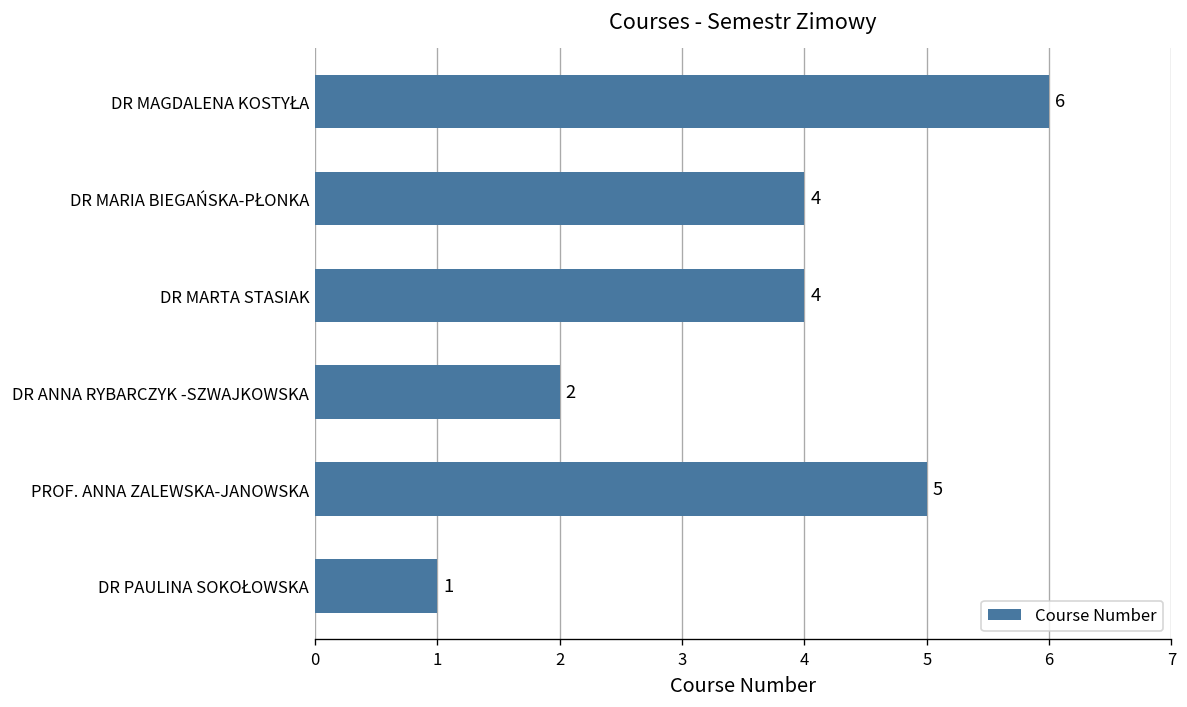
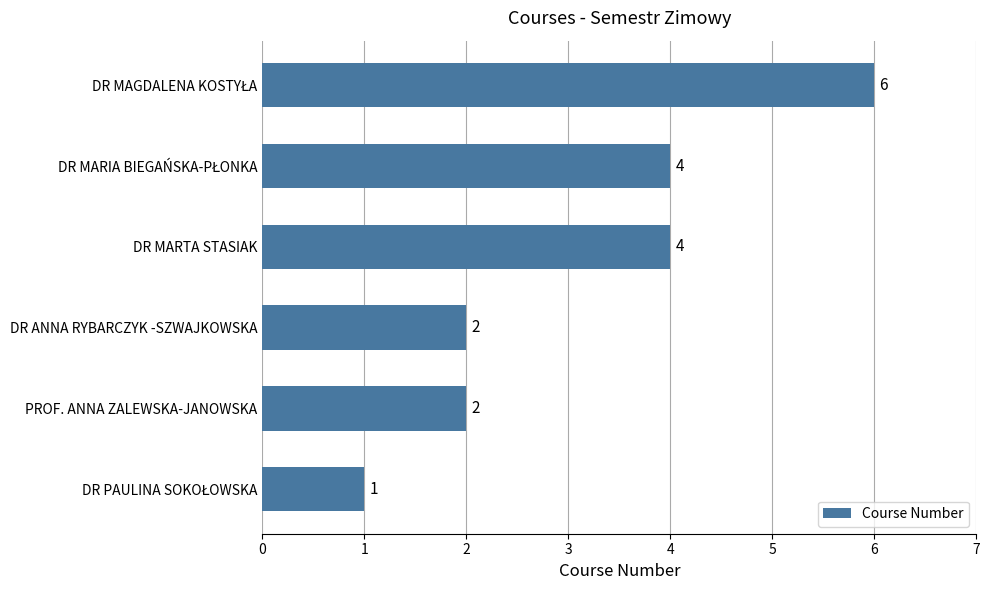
PROF. ANNA ZALEWSKA-JANOWSKA: 5 -> 2
